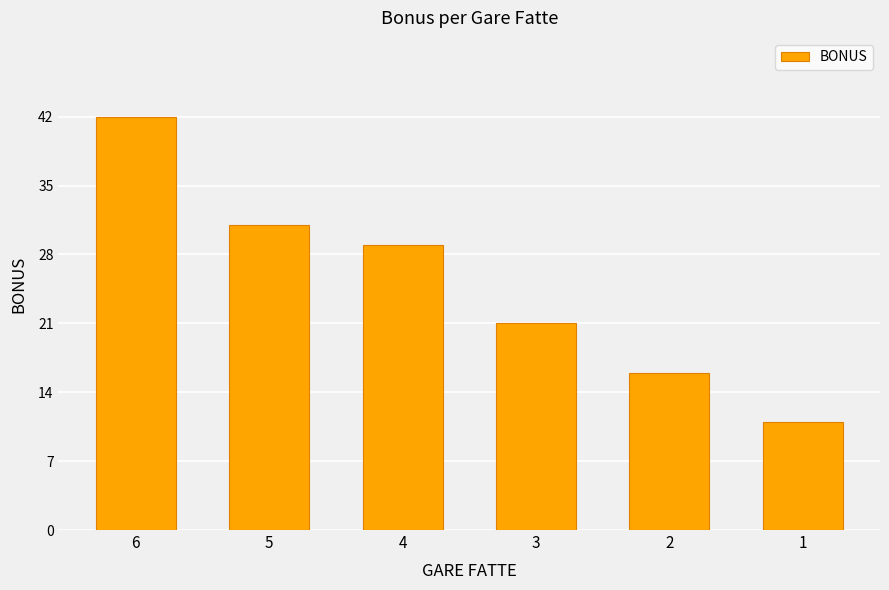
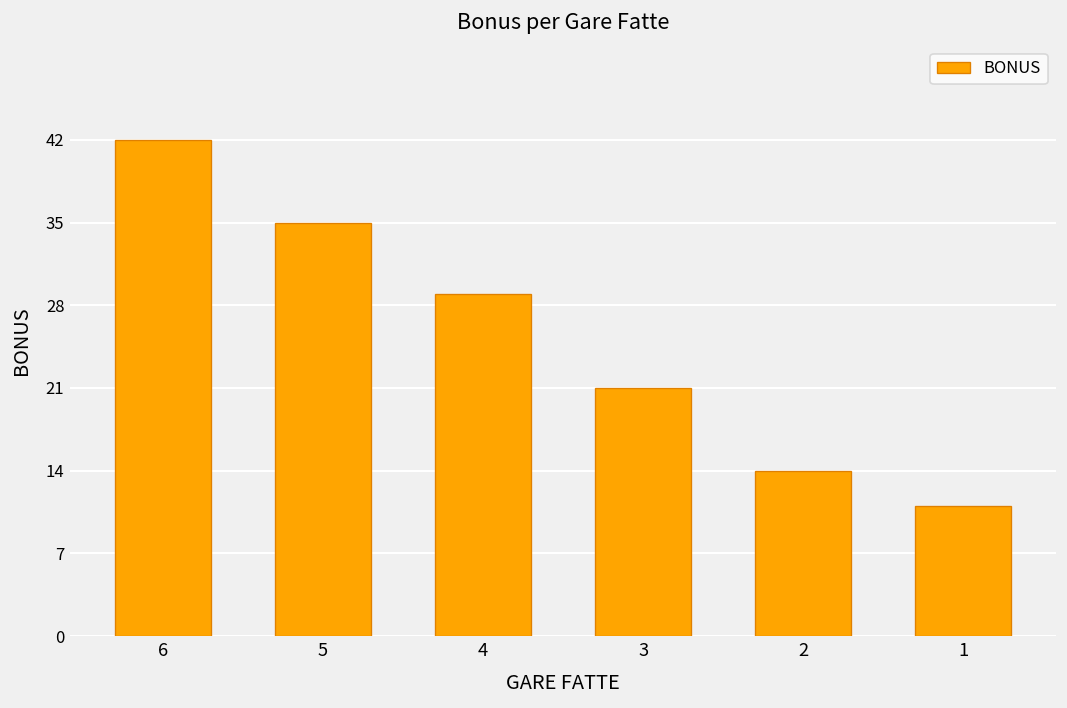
5: 31 -> 35
2: 16 -> 14
